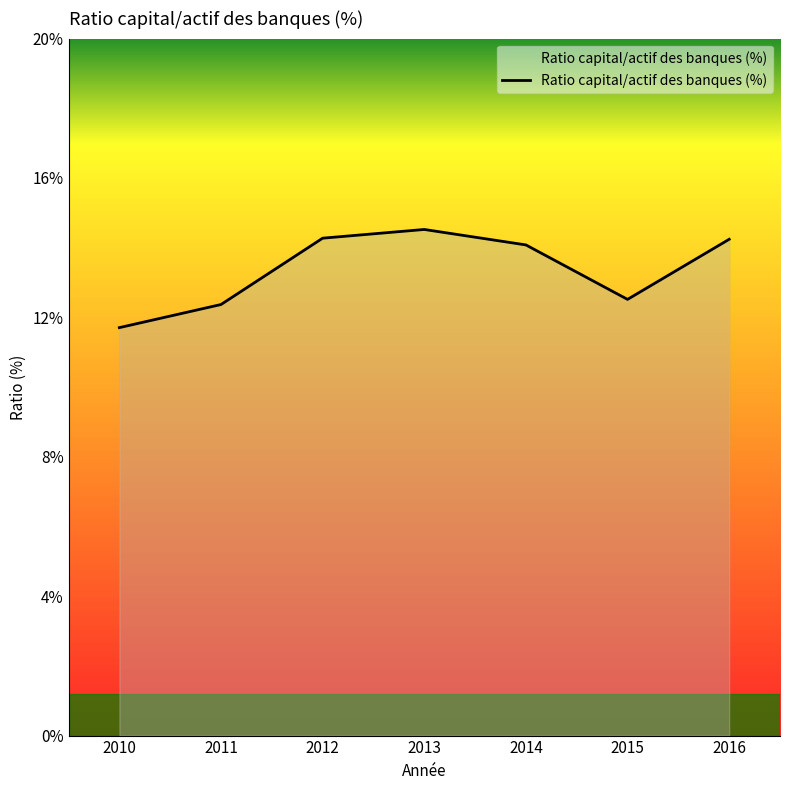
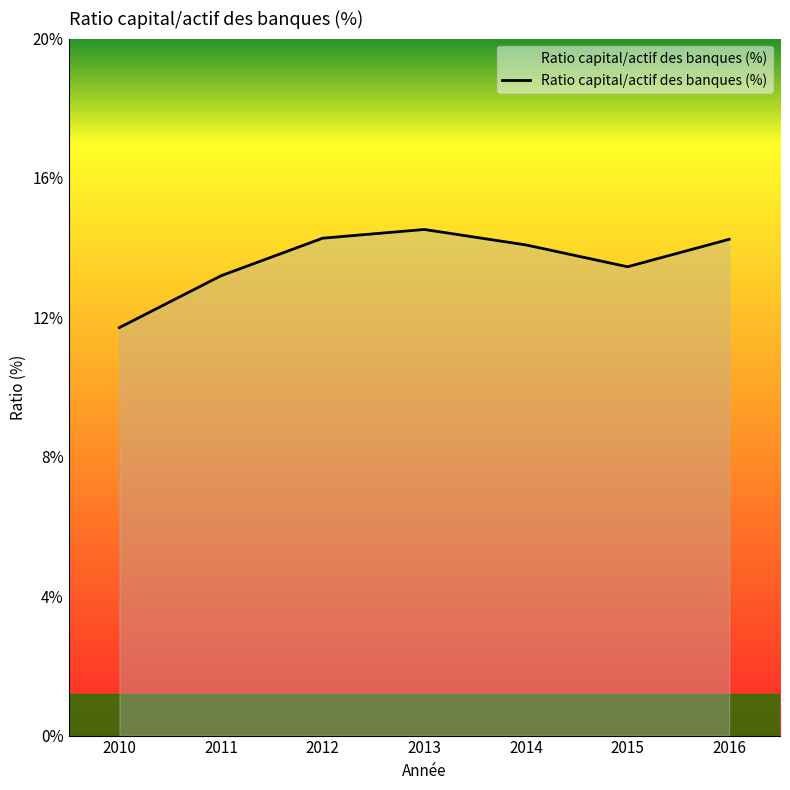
2011: 12.4% -> 13.2%
2015: 12.5% -> 13.5%
